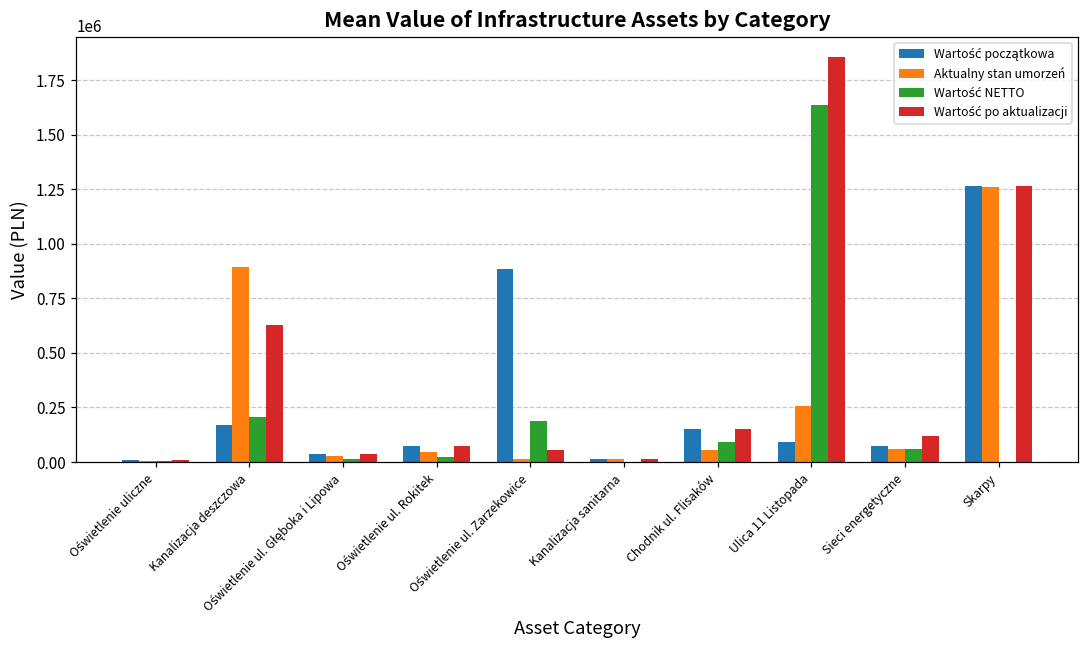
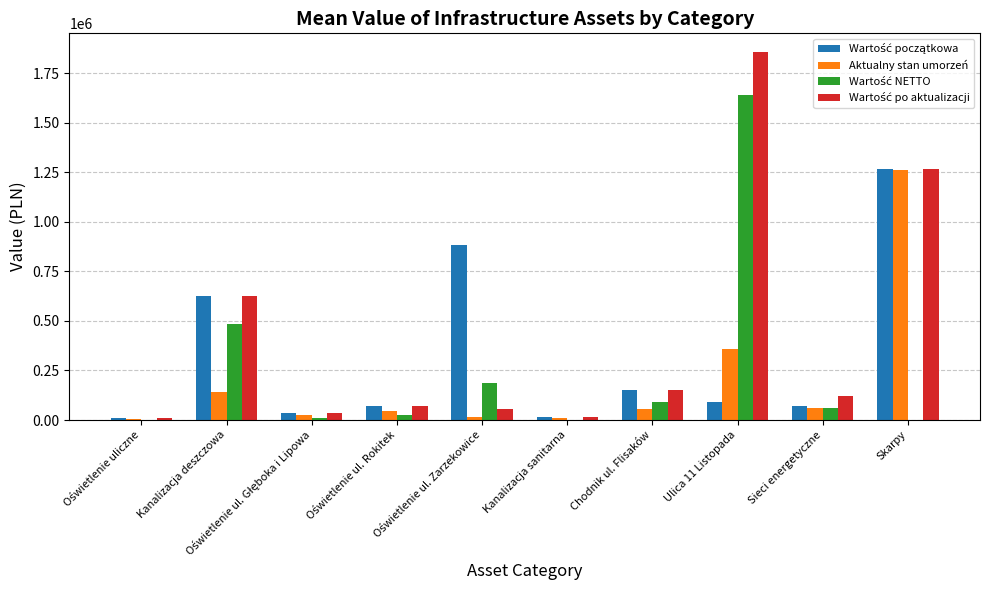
Wartość początkowa, Kanalizacja deszczowa: 170000 -> 630000
Aktualny stan umorzeń, Kanalizacja deszczowa: 900000 -> 140000
Wartość NETTO, Kanalizacja deszczowa: 210000 -> 490000
Aktualny stan umorzeń, Ulica 11 Listopada: 260000 -> 360000
